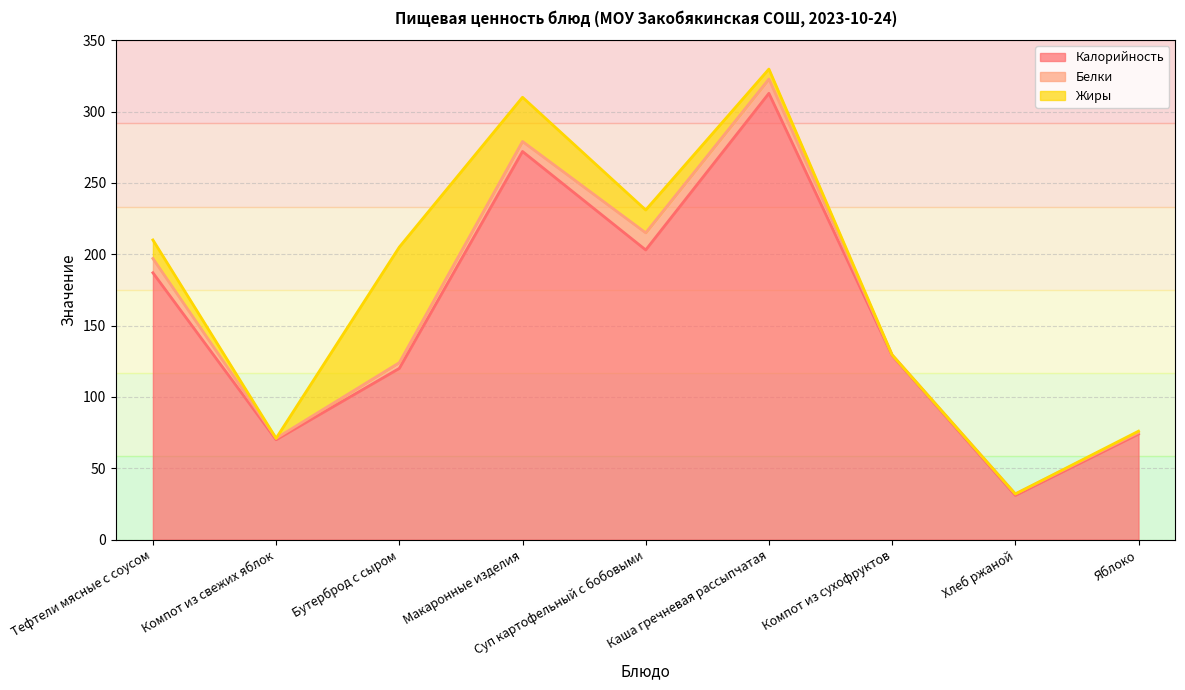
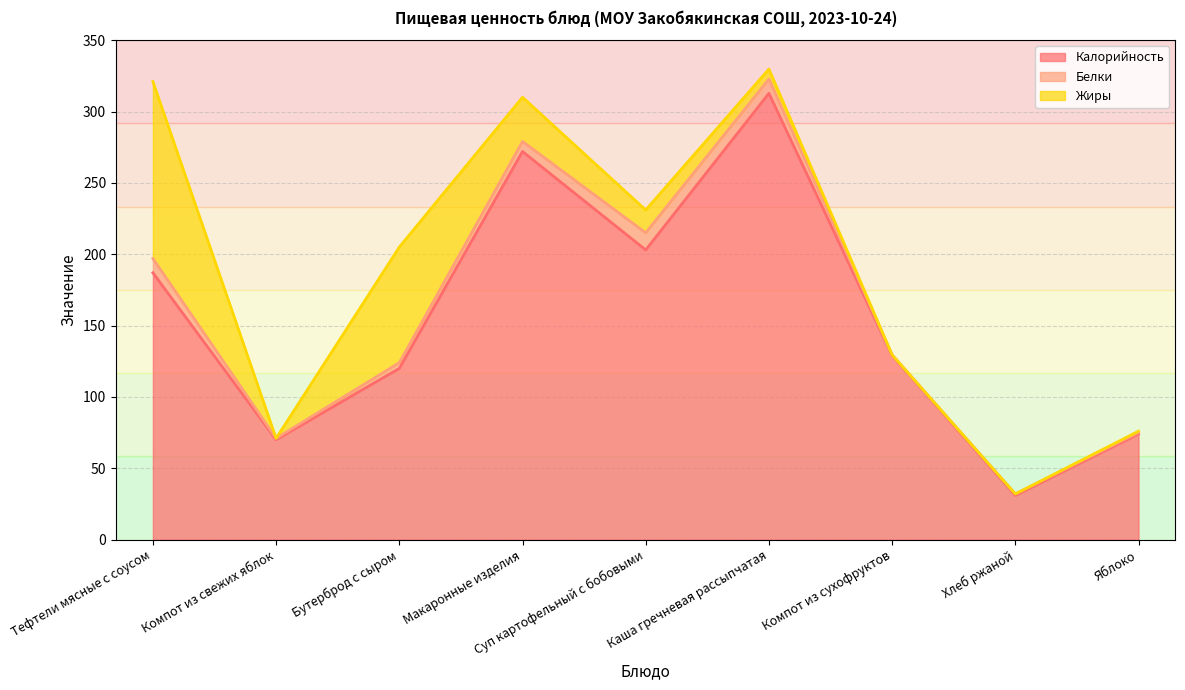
Жиры, Тефтели мясные с соусом: 13 -> 124
